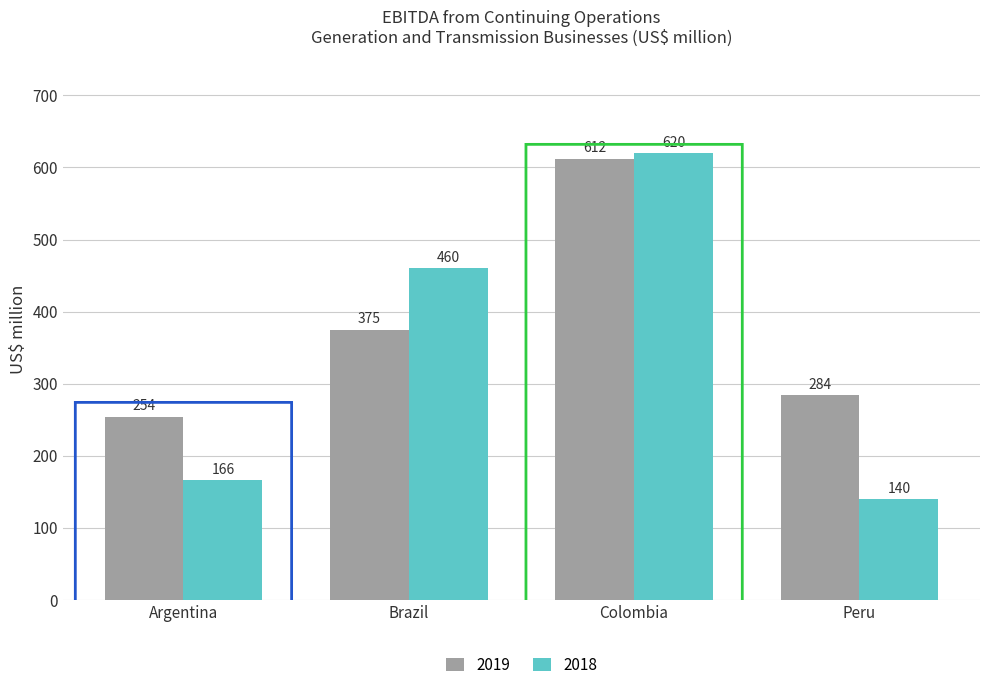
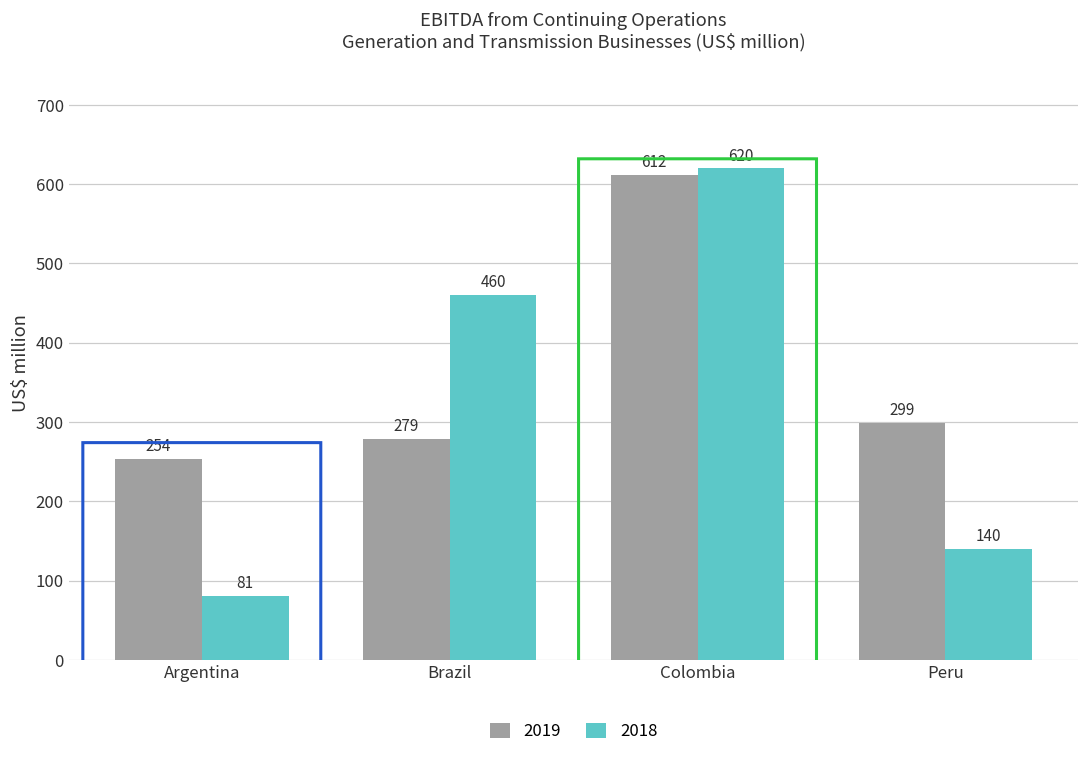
2018, Argentina: 166 -> 81
2019, Brazil: 375 -> 279
2019, Peru: 284 -> 299
